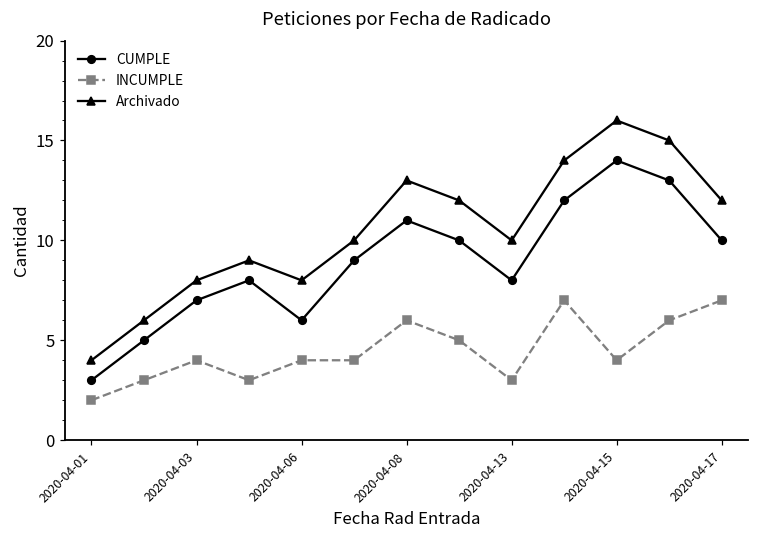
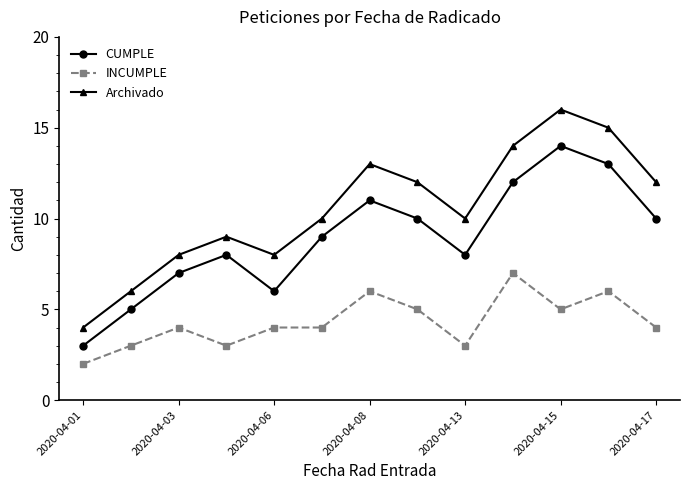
INCUMPLE, 2020-04-15: 4 -> 5
INCUMPLE, 2020-04-17: 7 -> 4
